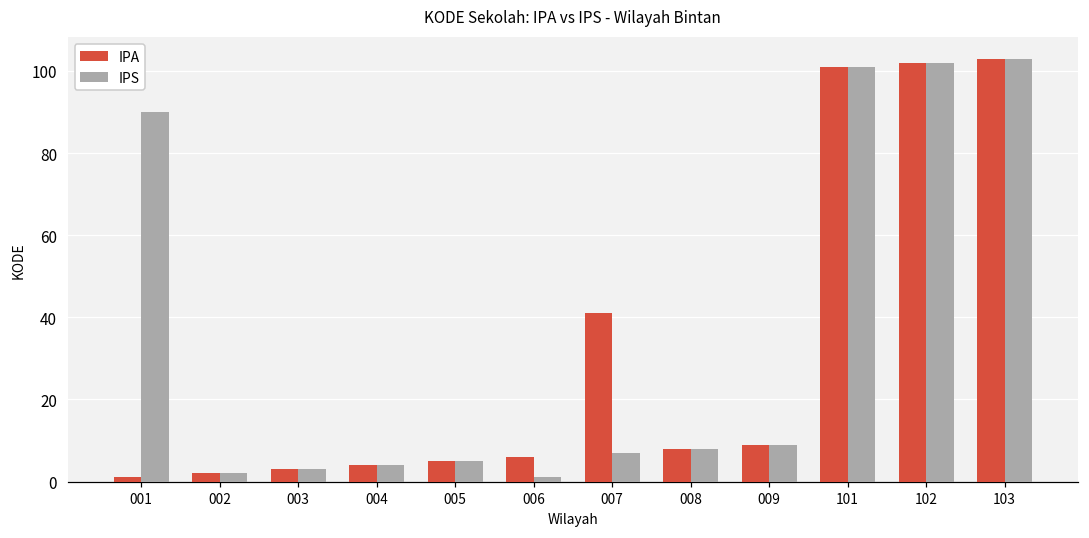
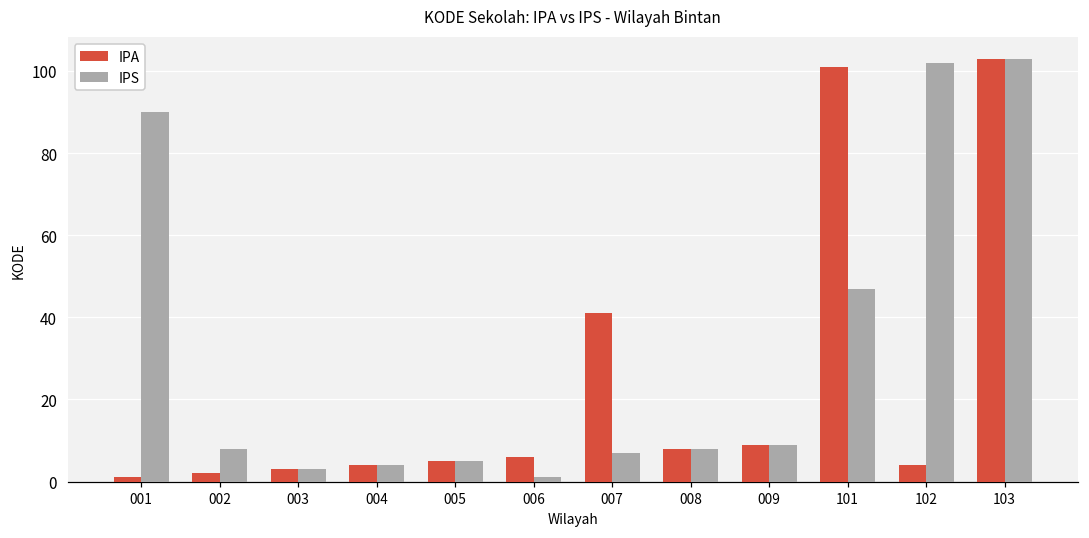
IPS, 002: 2 -> 8
IPS, 101: 101 -> 47
IPA, 102: 102 -> 4
